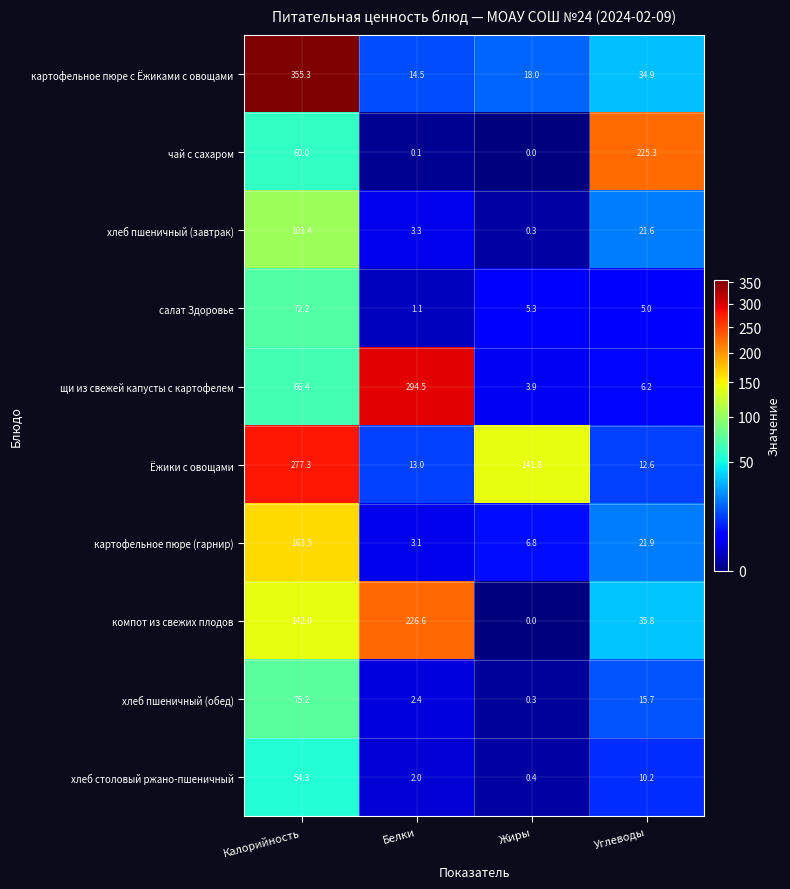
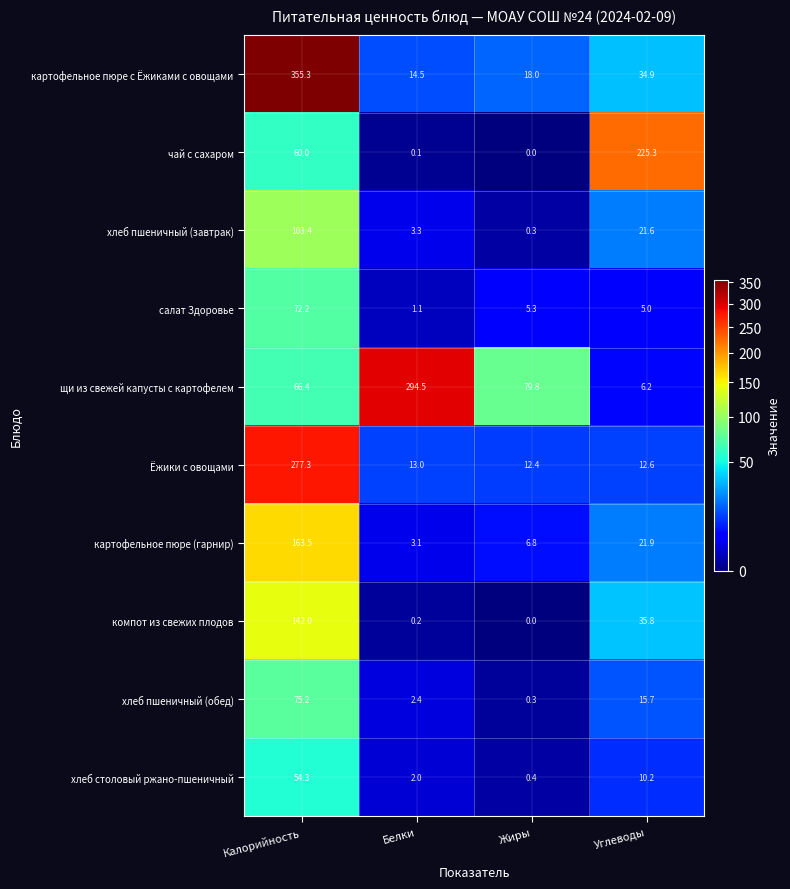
щи из свежей капусты с картофелем, Жиры: 3.9 -> 79.8
Ёжики с овощами, Жиры: 141.8 -> 12.4
компот из свежих плодов, Белки: 226.6 -> 0.2
